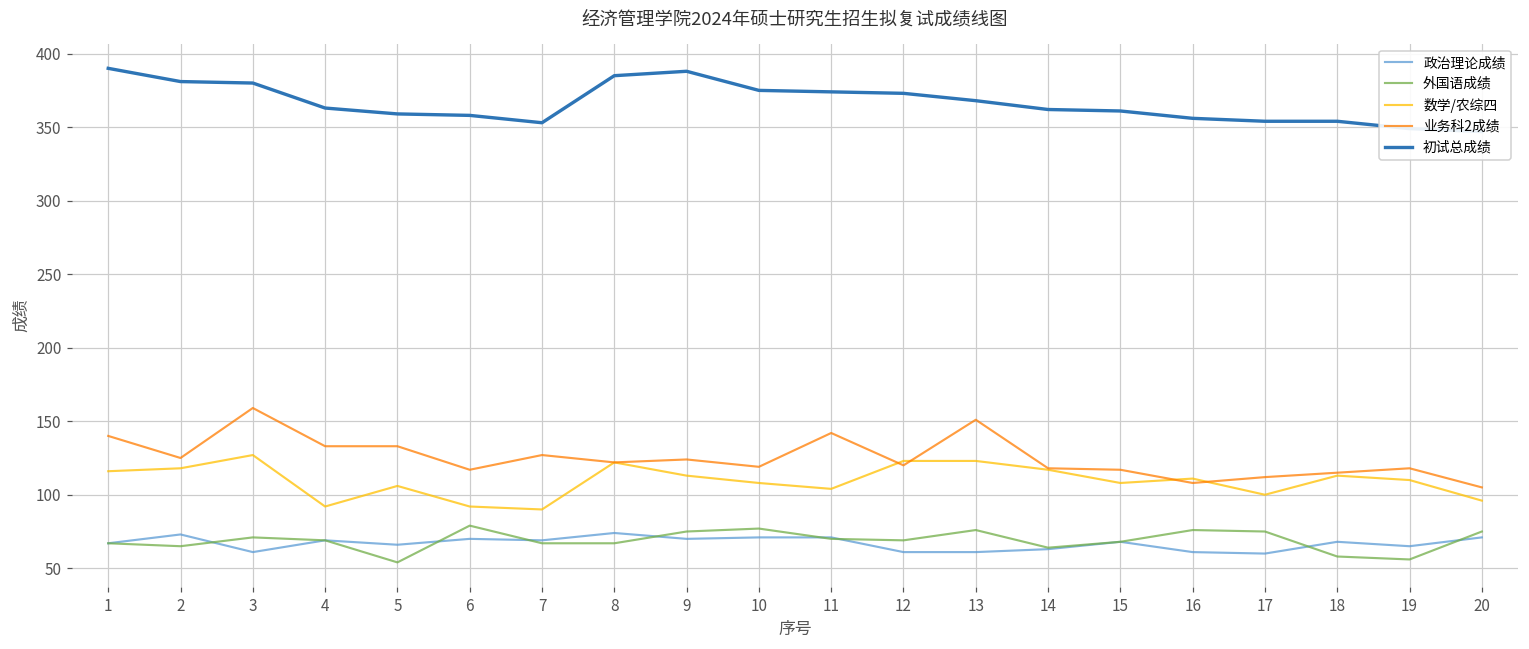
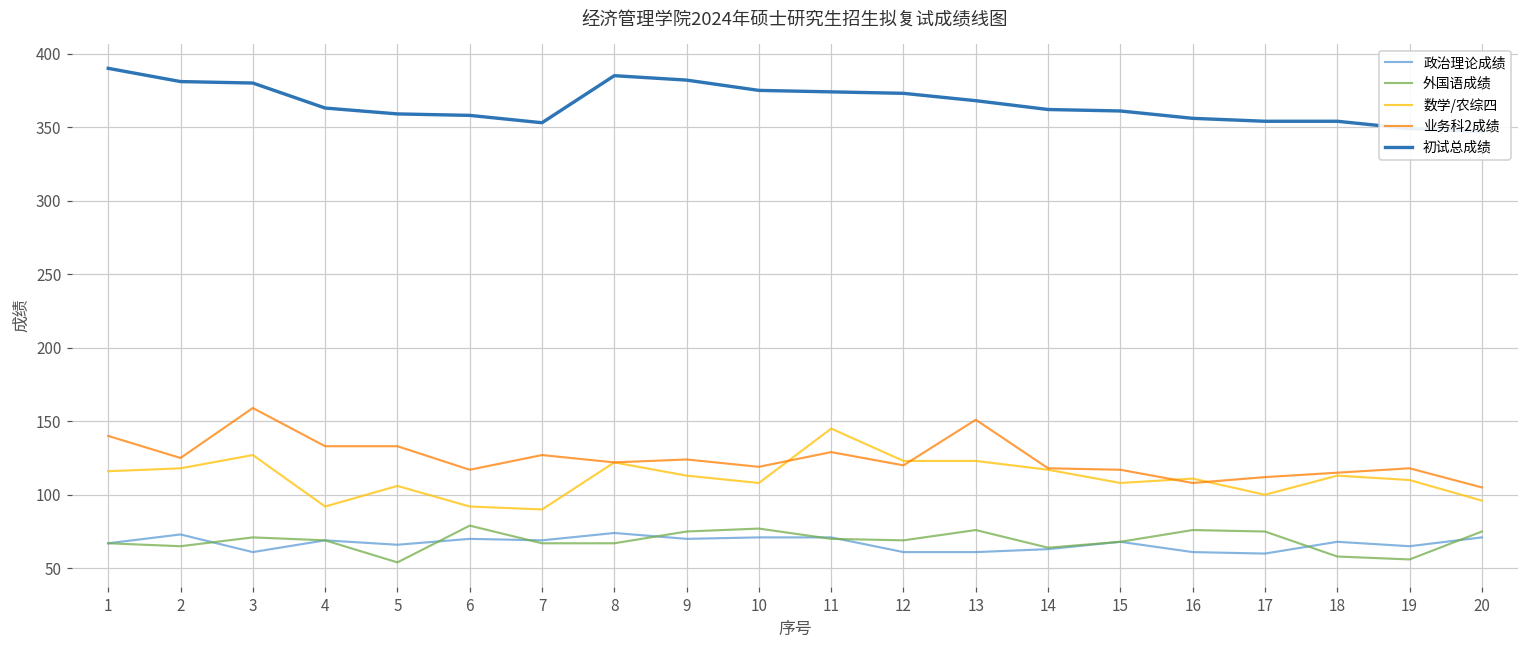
初试总成绩, 9: 388 -> 382
数学/农综四, 11: 104 -> 145
业务科2成绩, 11: 142 -> 129
